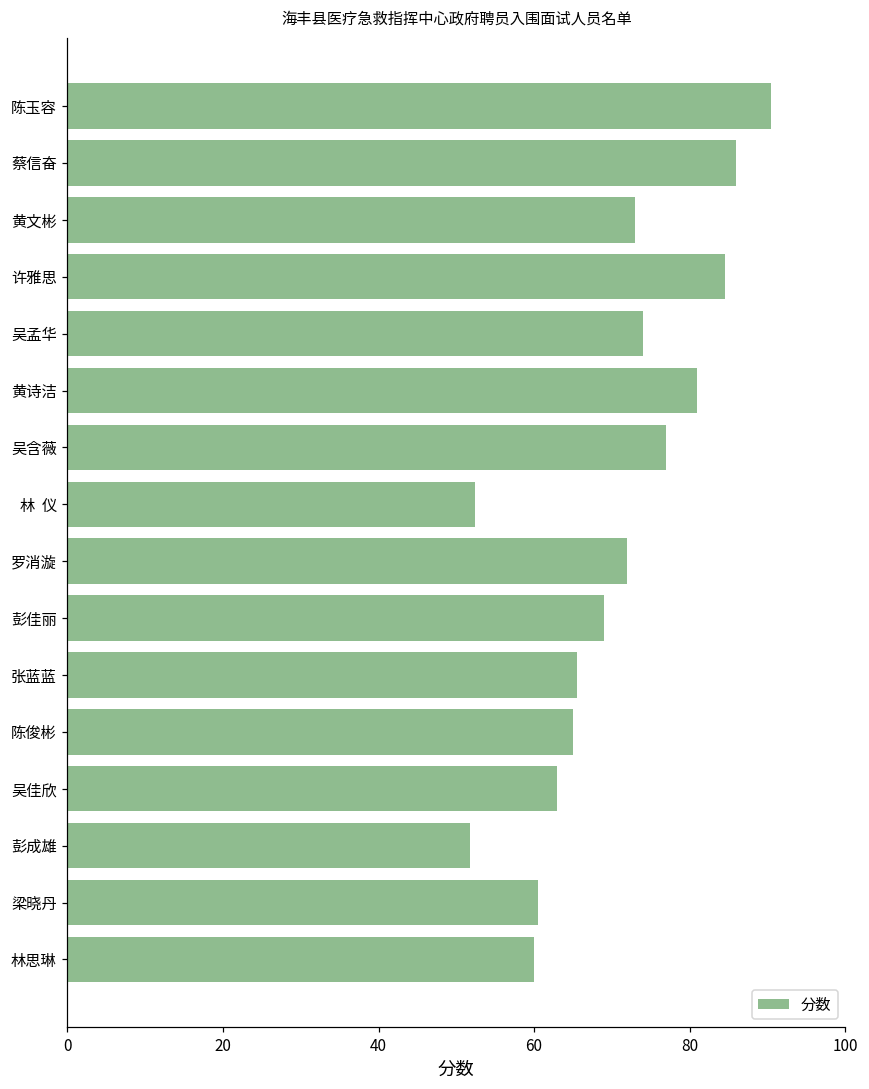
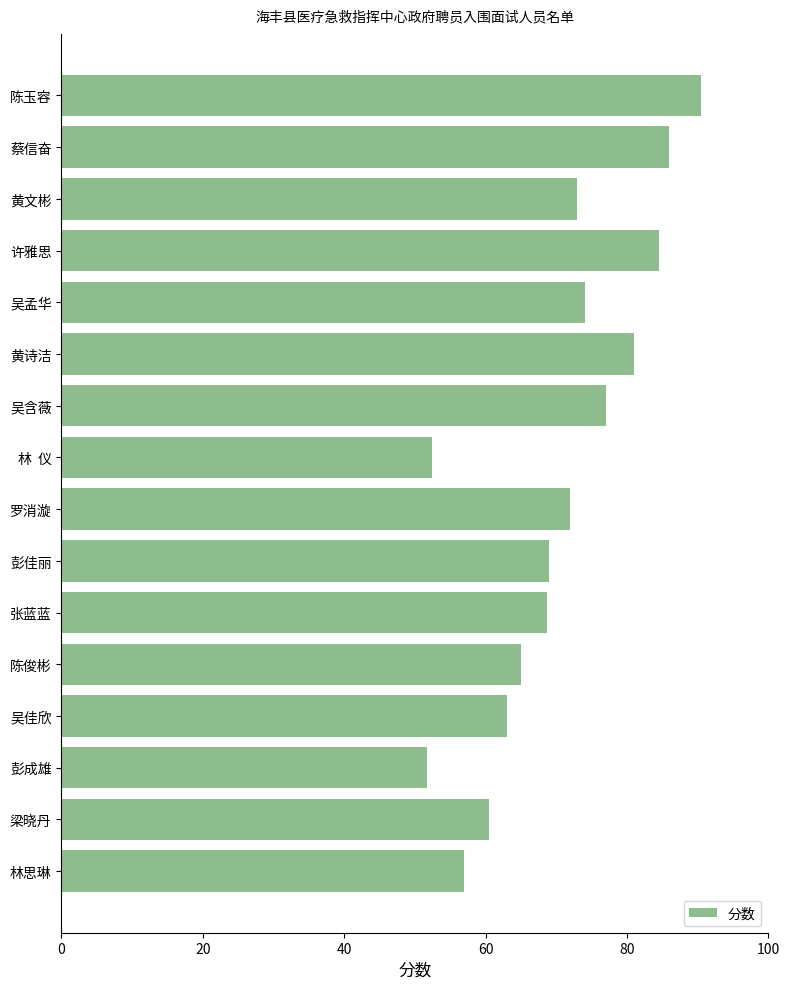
张蓝蓝: 66 -> 69
林思琳: 60 -> 57
